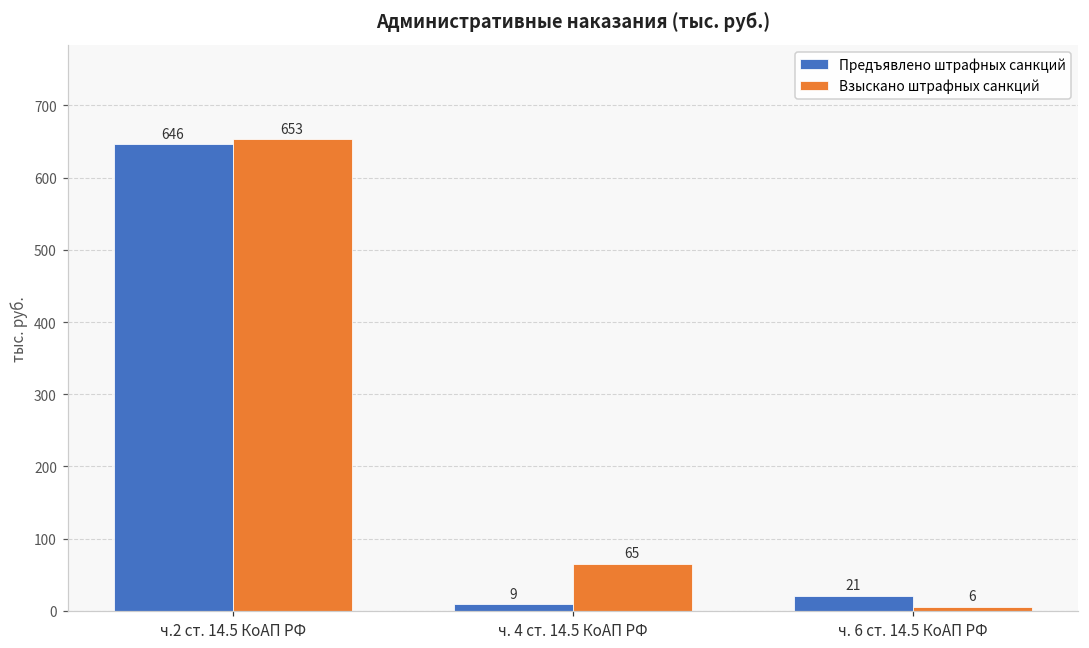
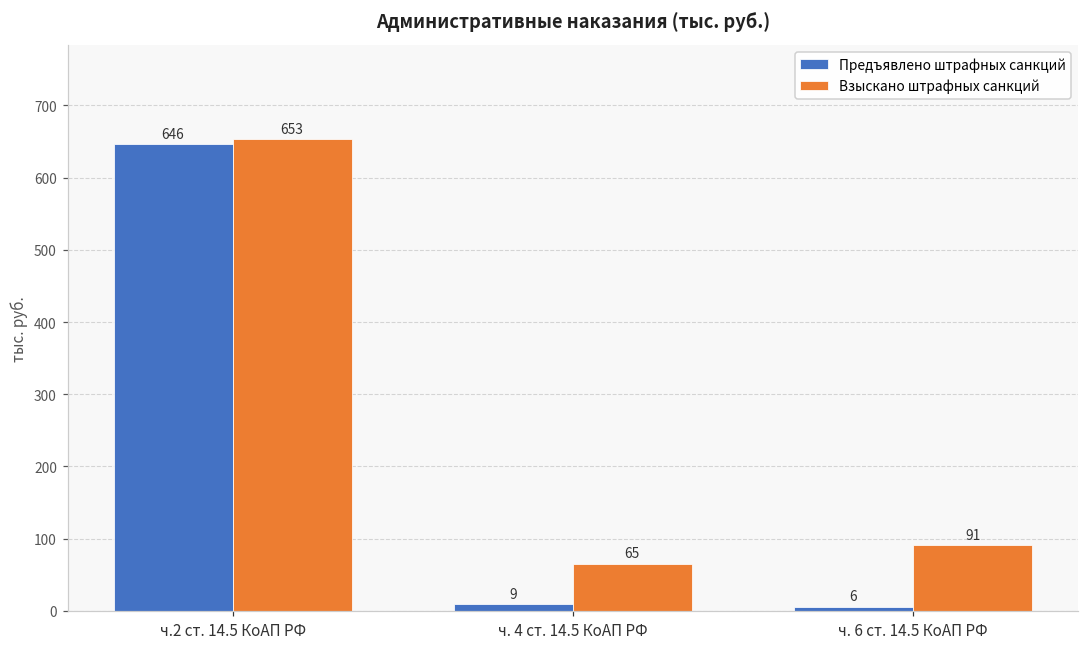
Предъявлено штрафных санкций, ч. 6 ст. 14.5 КоАП РФ: 21 -> 6
Взыскано штрафных санкций, ч. 6 ст. 14.5 КоАП РФ: 6 -> 91
